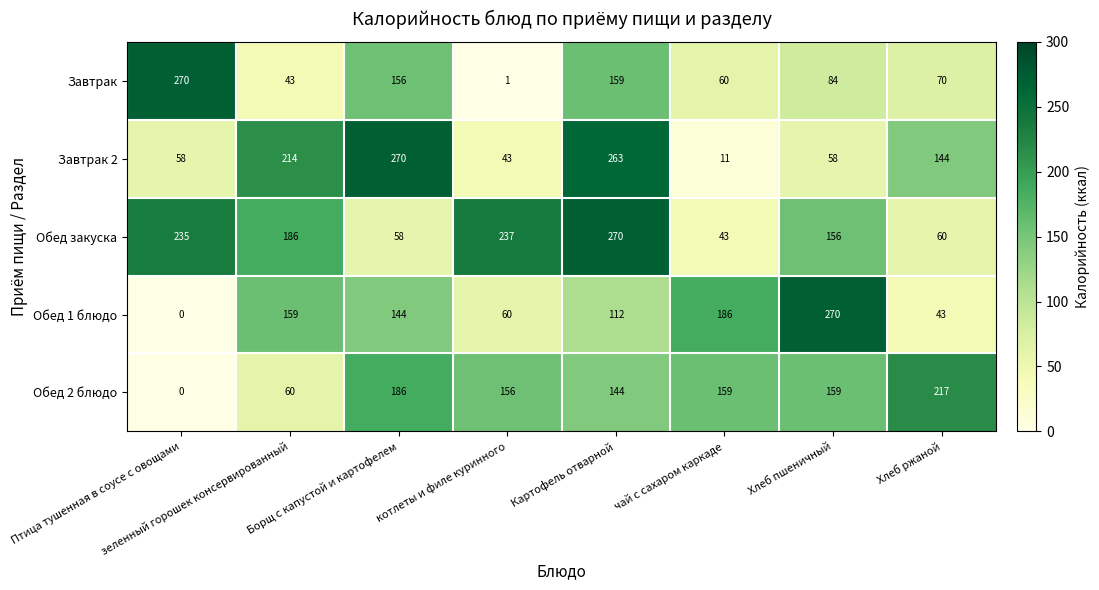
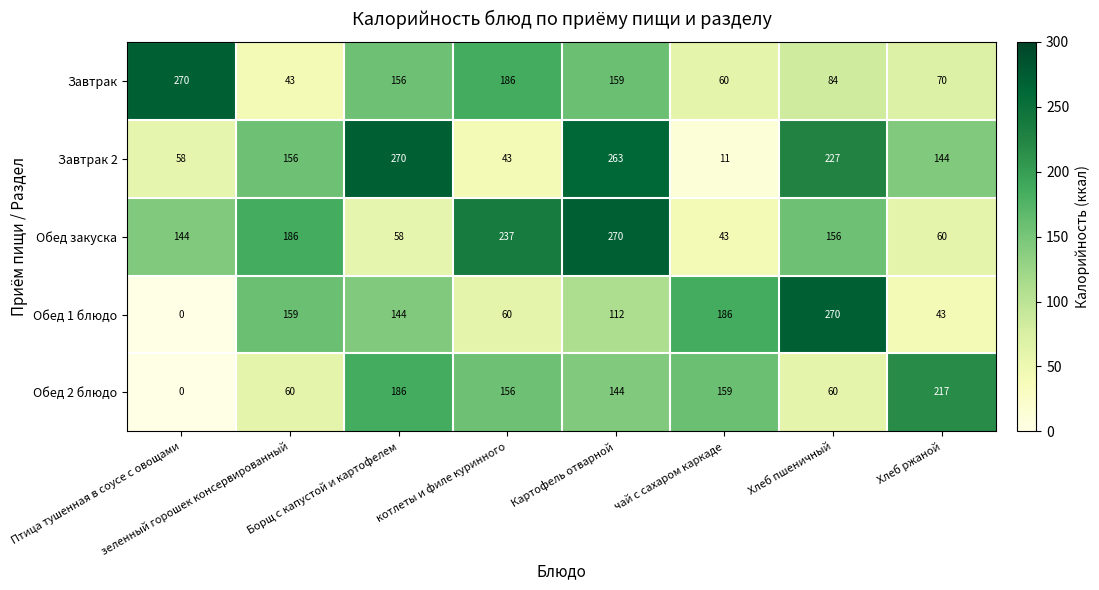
Завтрак, котлеты и филе куринного: 1 -> 186
Завтрак 2, зеленный горошек консервированный: 214 -> 156
Завтрак 2, Хлеб пшеничный: 58 -> 227
Обед закуска, Птица тушенная в соусе с овощами: 235 -> 144
Обед 2 блюдо, Хлеб пшеничный: 159 -> 60
